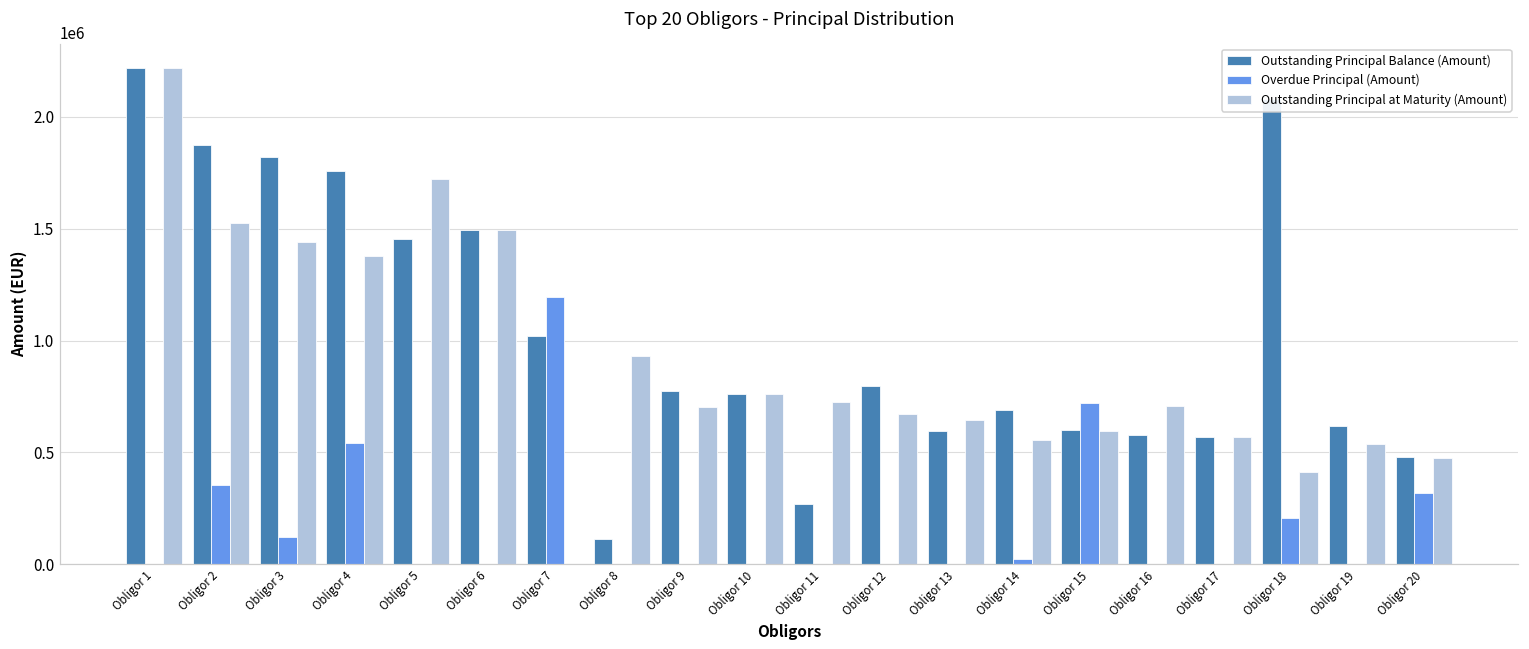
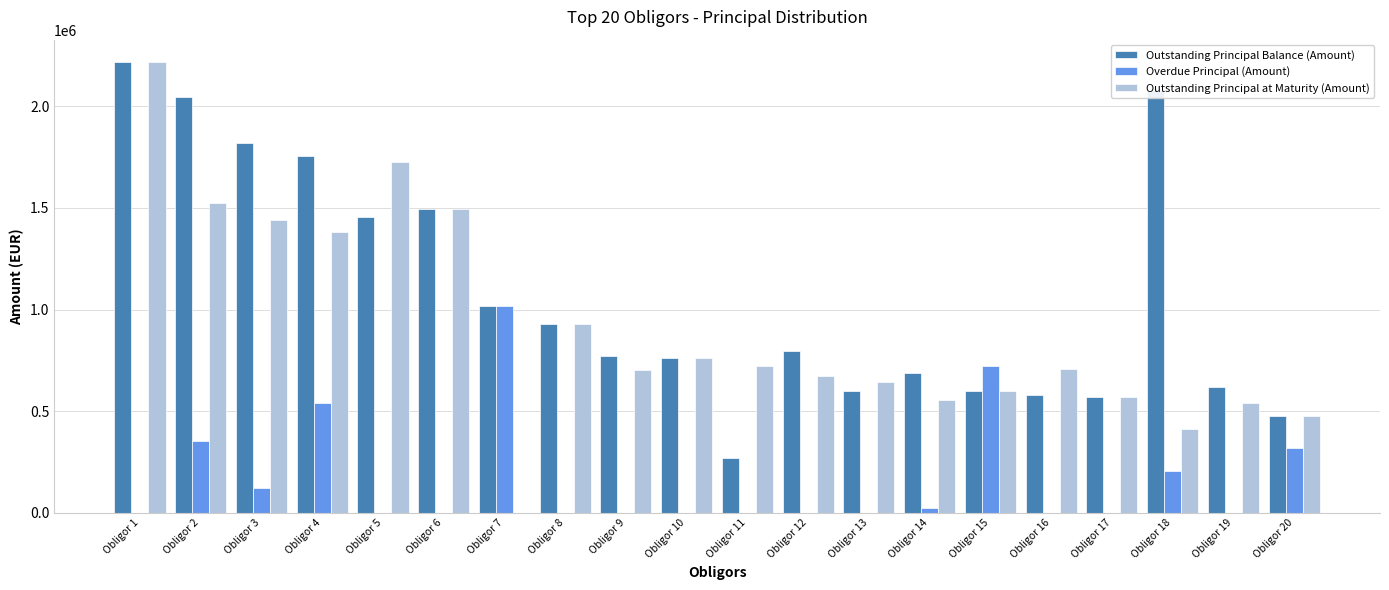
Outstanding Principal Balance (Amount), Obligor 2: 1880000 -> 2050000
Overdue Principal (Amount), Obligor 7: 1200000 -> 1020000
Outstanding Principal Balance (Amount), Obligor 8: 110000 -> 930000
